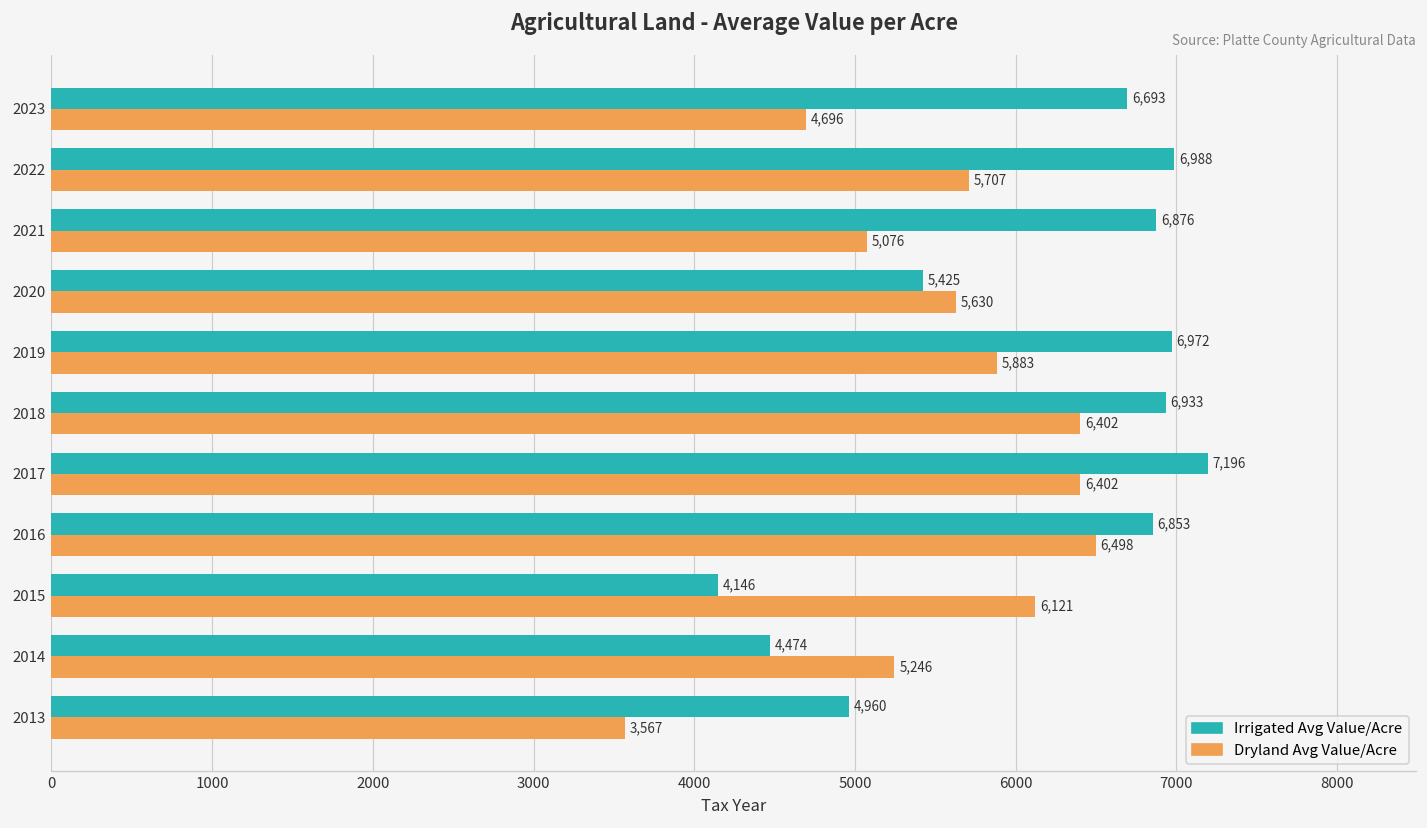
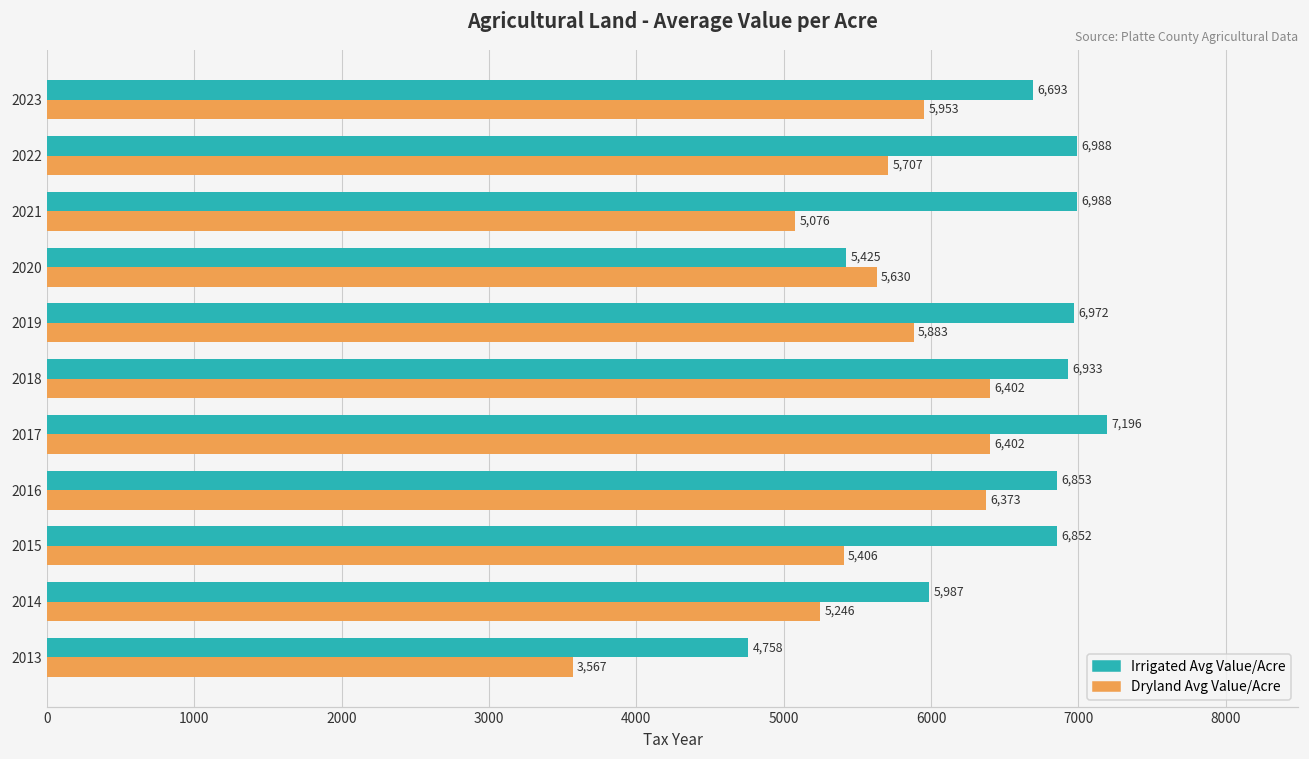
Dryland Avg Value/Acre, 2023: 4,696 -> 5,953
Irrigated Avg Value/Acre, 2021: 6,876 -> 6,988
Dryland Avg Value/Acre, 2016: 6,498 -> 6,373
Irrigated Avg Value/Acre, 2015: 4,146 -> 6,852
Dryland Avg Value/Acre, 2015: 6,121 -> 5,406
Irrigated Avg Value/Acre, 2014: 4,474 -> 5,987
Irrigated Avg Value/Acre, 2013: 4,960 -> 4,758
